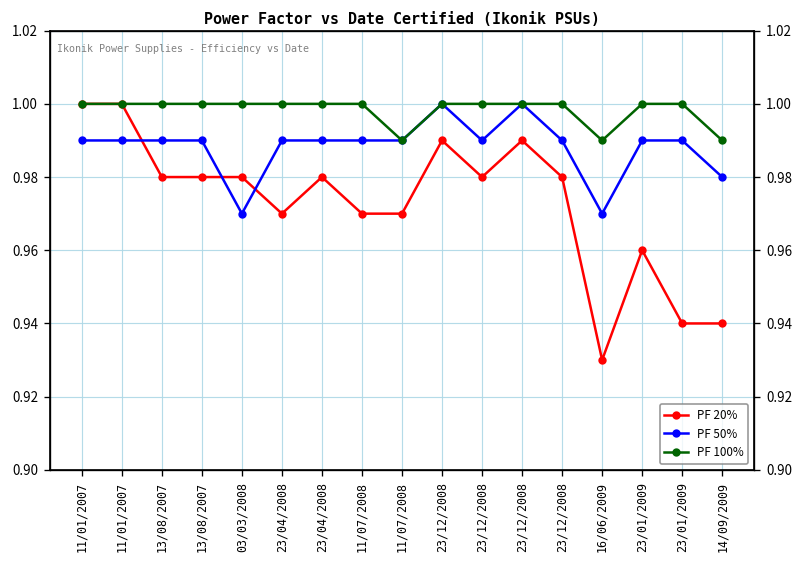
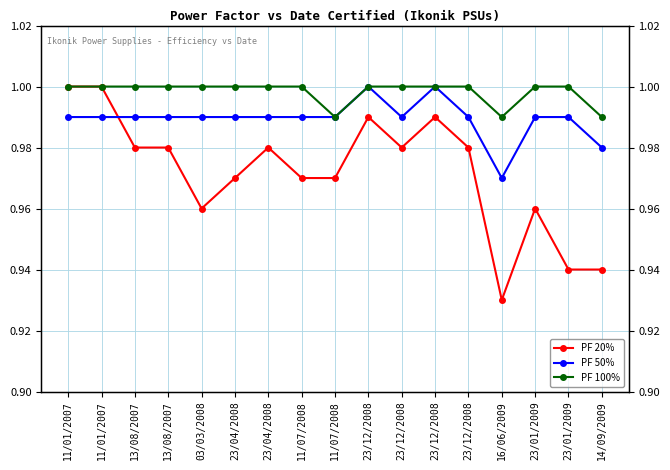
PF 20%, 03/03/2008: 0.98 -> 0.96
PF 50%, 03/03/2008: 0.97 -> 0.99
